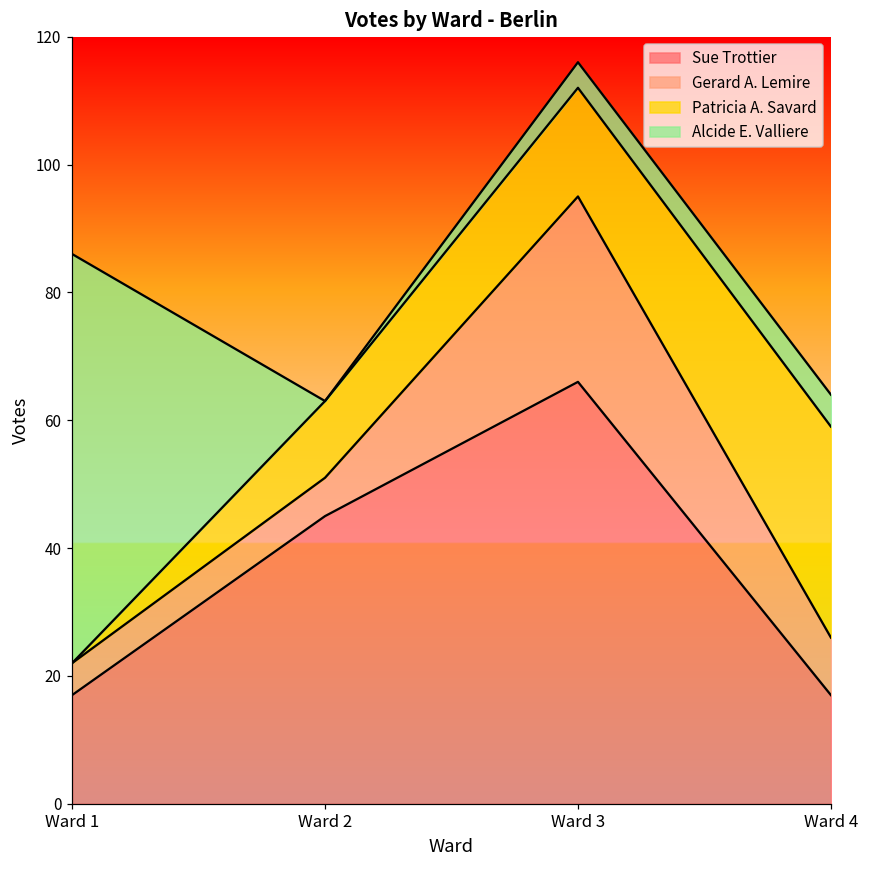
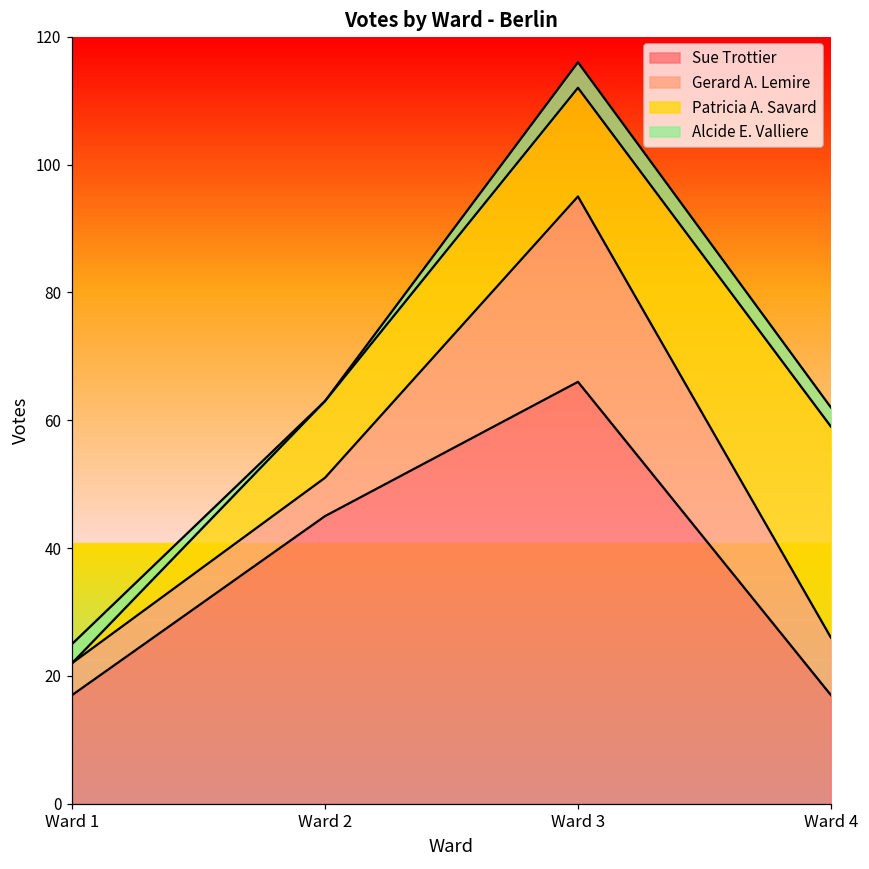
Alcide E. Valliere, Ward 1: 64 -> 3
Alcide E. Valliere, Ward 4: 5 -> 3
